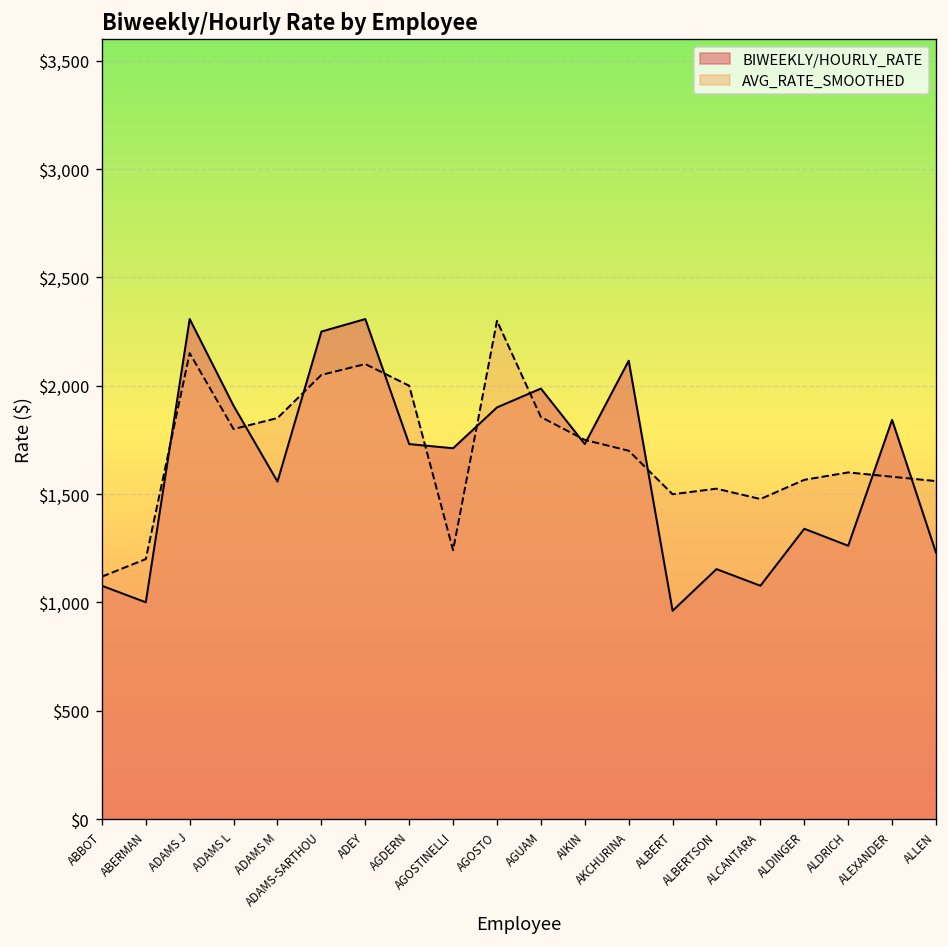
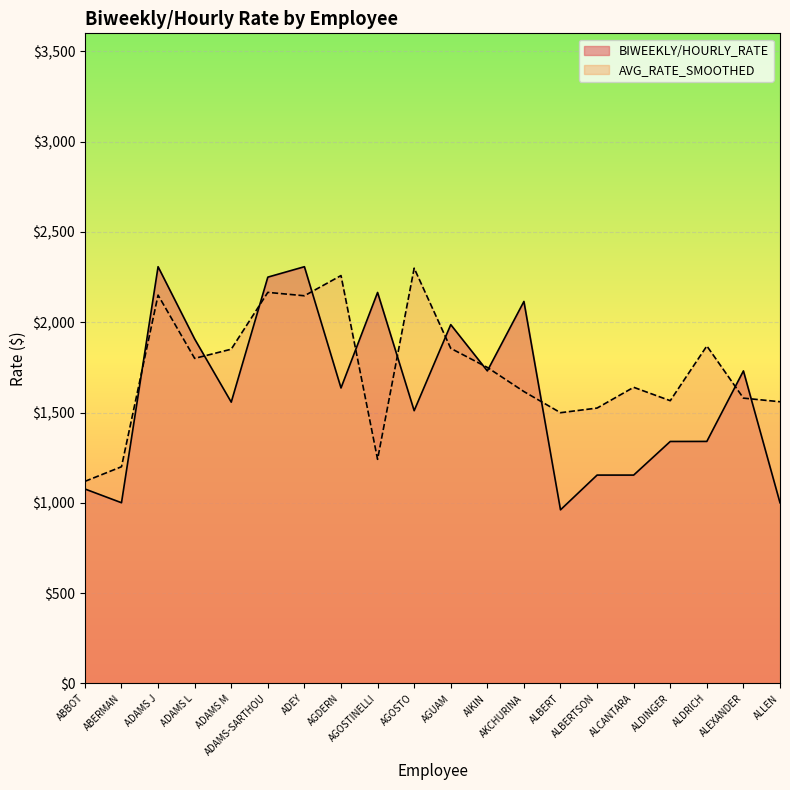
AVG_RATE_SMOOTHED, ADAMS-SARTHOU: $2,050 -> $2,170
AVG_RATE_SMOOTHED, ADEY: $2,100 -> $2,150
BIWEEKLY/HOURLY_RATE, AGDERN: $1,730 -> $1,640
AVG_RATE_SMOOTHED, AGDERN: $2,000 -> $2,260
BIWEEKLY/HOURLY_RATE, AGOSTINELLI: $1,710 -> $2,170
BIWEEKLY/HOURLY_RATE, AGOSTO: $1,900 -> $1,510
AVG_RATE_SMOOTHED, AKCHURINA: $1,700 -> $1,620
BIWEEKLY/HOURLY_RATE, ALCANTARA: $1,080 -> $1,150
AVG_RATE_SMOOTHED, ALCANTARA: $1,480 -> $1,640
BIWEEKLY/HOURLY_RATE, ALDRICH: $1,260 -> $1,340
AVG_RATE_SMOOTHED, ALDRICH: $1,600 -> $1,870
BIWEEKLY/HOURLY_RATE, ALEXANDER: $1,840 -> $1,730
BIWEEKLY/HOURLY_RATE, ALLEN: $1,230 -> $1,000
